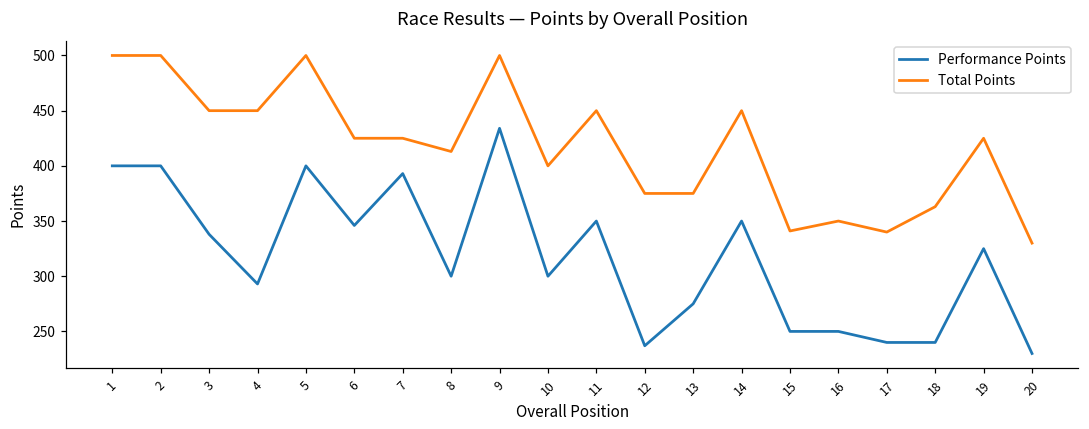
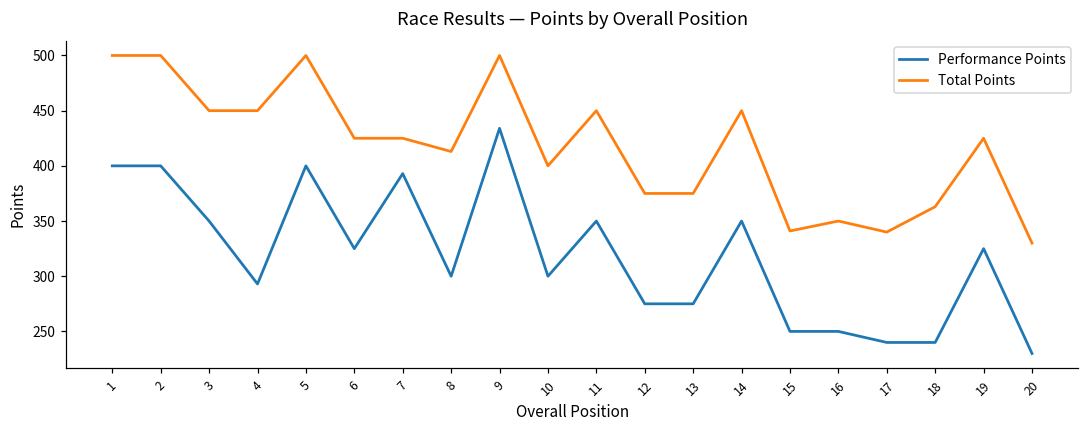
Performance Points, 3: 338 -> 350
Performance Points, 6: 346 -> 325
Performance Points, 12: 237 -> 275
